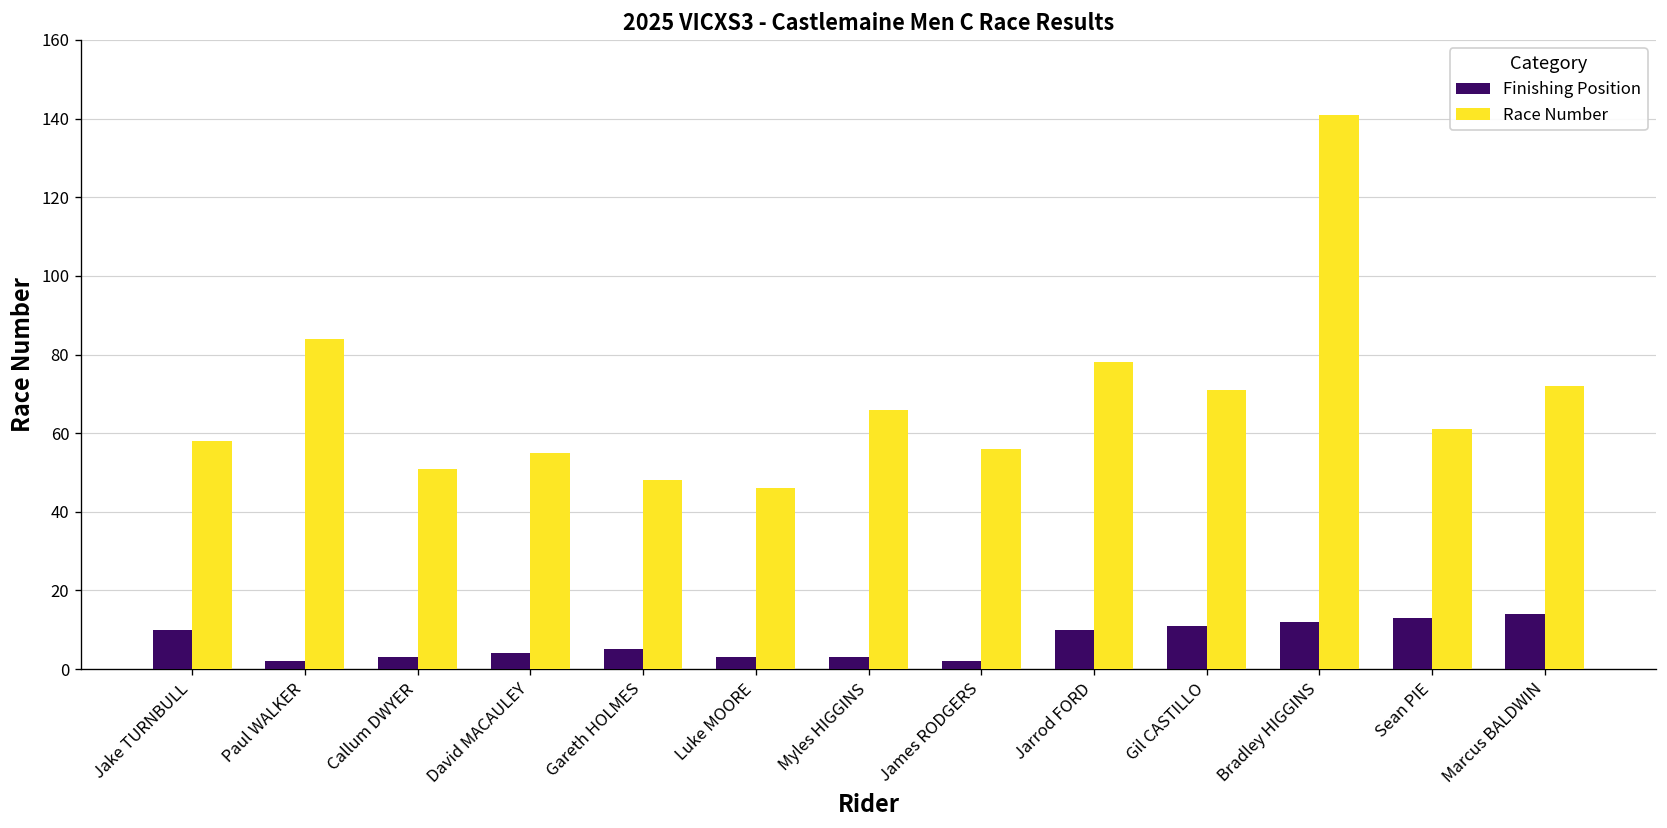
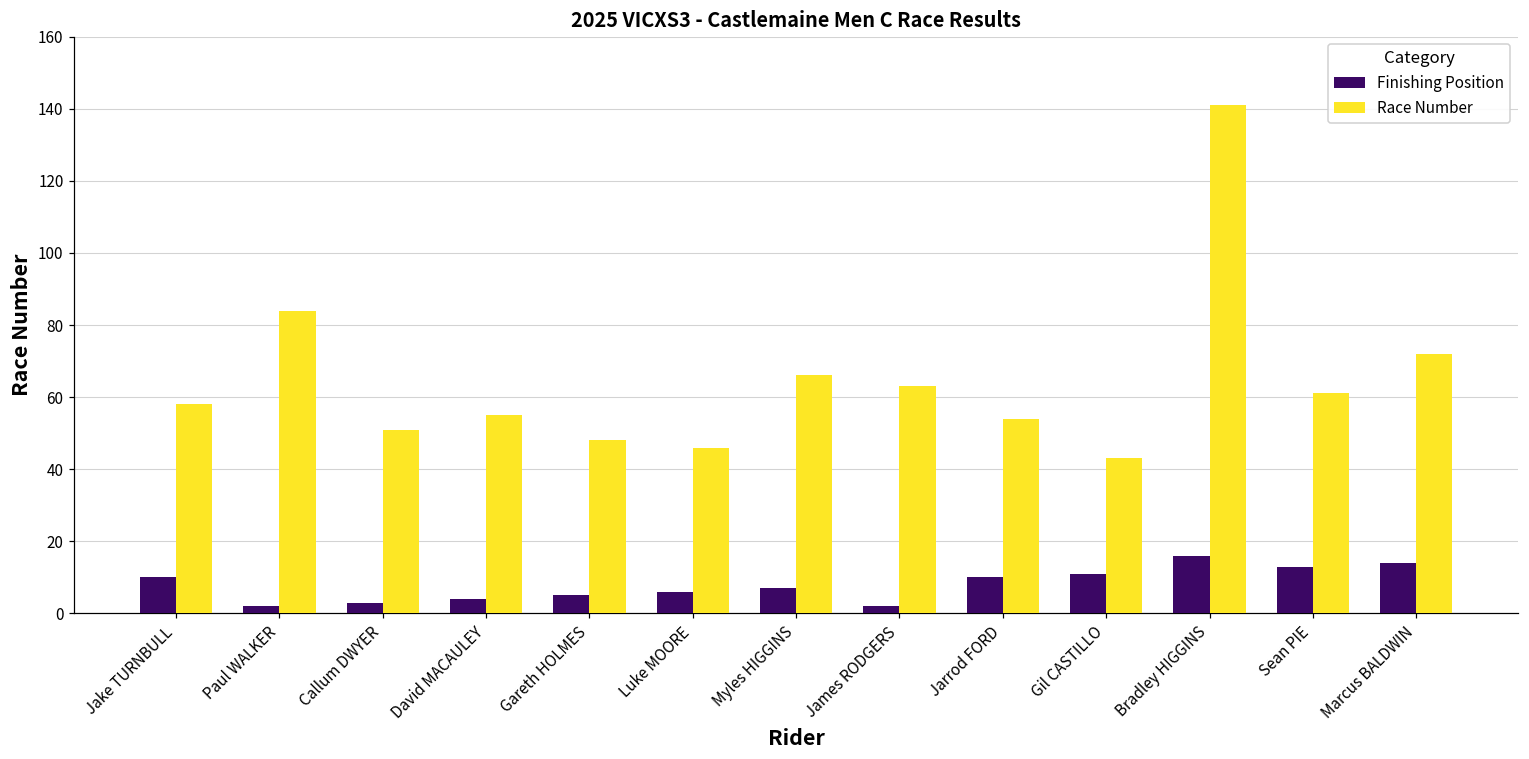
Finishing Position, Luke MOORE: 3 -> 6
Finishing Position, Myles HIGGINS: 3 -> 7
Race Number, James RODGERS: 56 -> 63
Race Number, Jarrod FORD: 78 -> 54
Race Number, Gil CASTILLO: 71 -> 43
Finishing Position, Bradley HIGGINS: 12 -> 16
